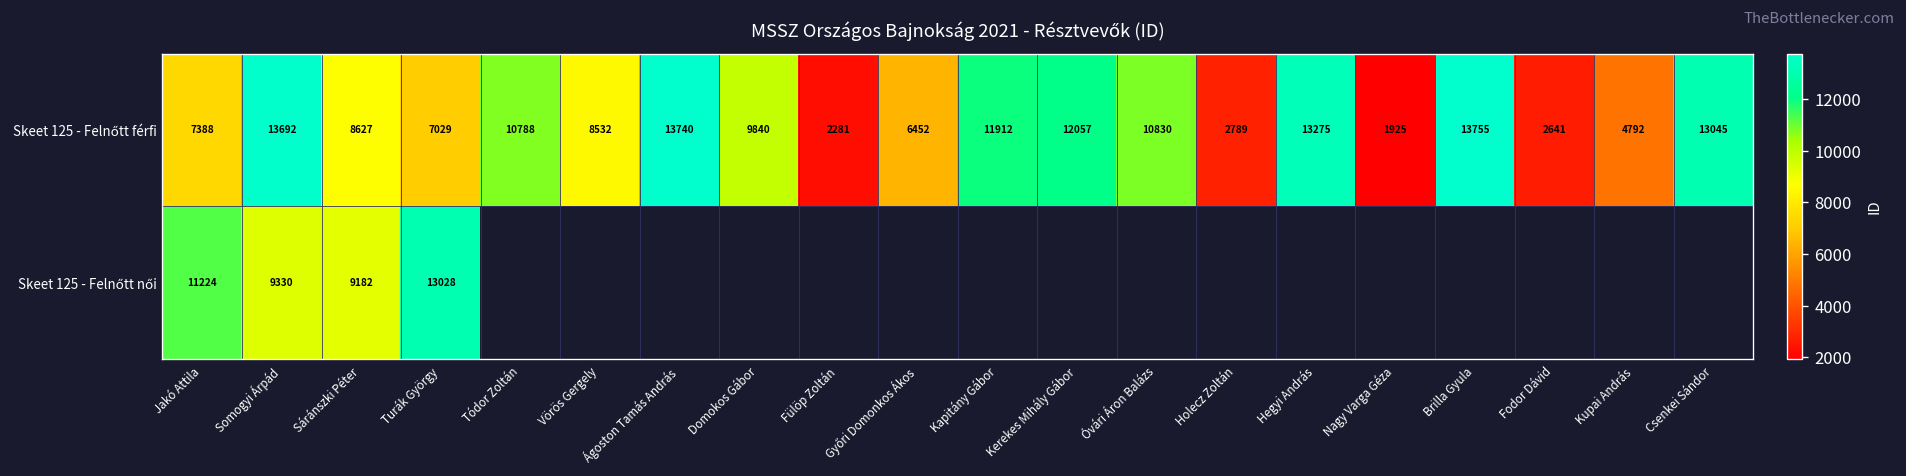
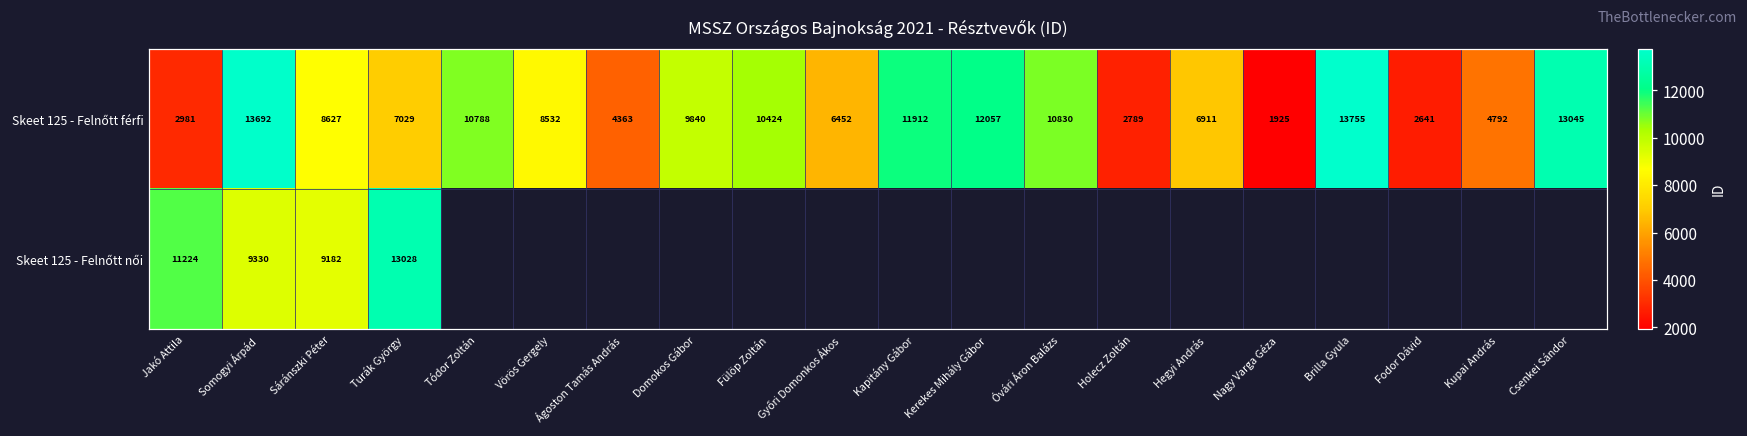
Skeet 125 - Felnőtt férfi, Jakó Attila: 7388 -> 2981
Skeet 125 - Felnőtt férfi, Ágoston Tamás András: 13740 -> 4363
Skeet 125 - Felnőtt férfi, Fülöp Zoltán: 2281 -> 10424
Skeet 125 - Felnőtt férfi, Hegyi András: 13275 -> 6911
